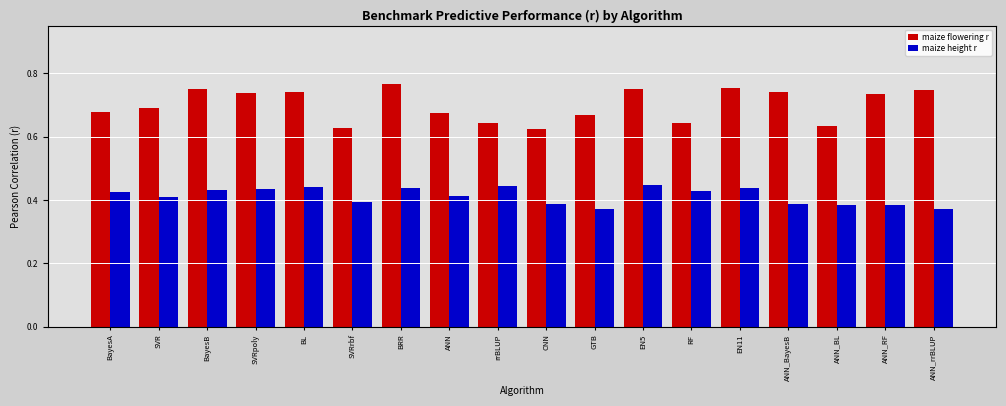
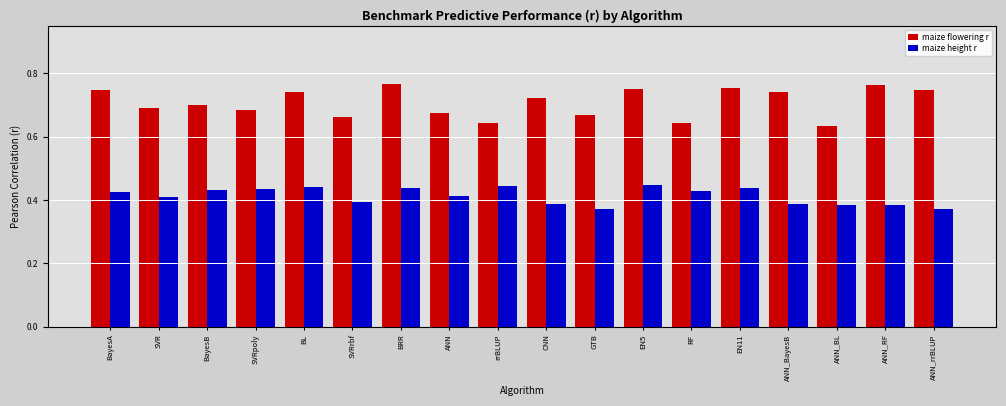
maize flowering r, BayesA: 0.68 -> 0.75
maize flowering r, BayesB: 0.75 -> 0.70
maize flowering r, SVRpoly: 0.74 -> 0.68
maize flowering r, SVRrbf: 0.63 -> 0.66
maize flowering r, CNN: 0.62 -> 0.72
maize flowering r, ANN_RF: 0.74 -> 0.76
